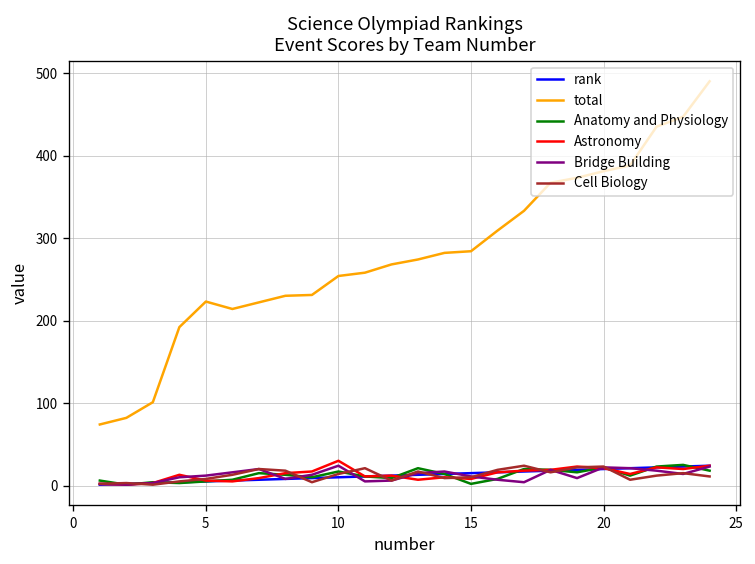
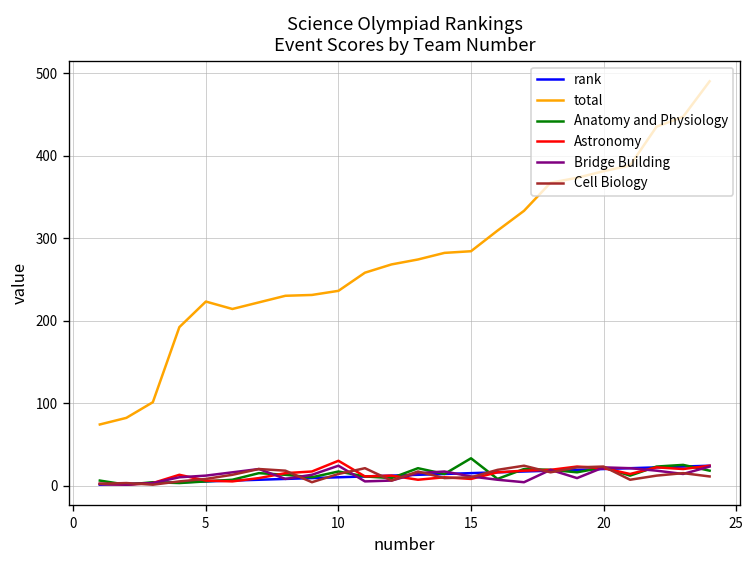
total, 10: 250 -> 240
Anatomy and Physiology, 15: 0 -> 30
